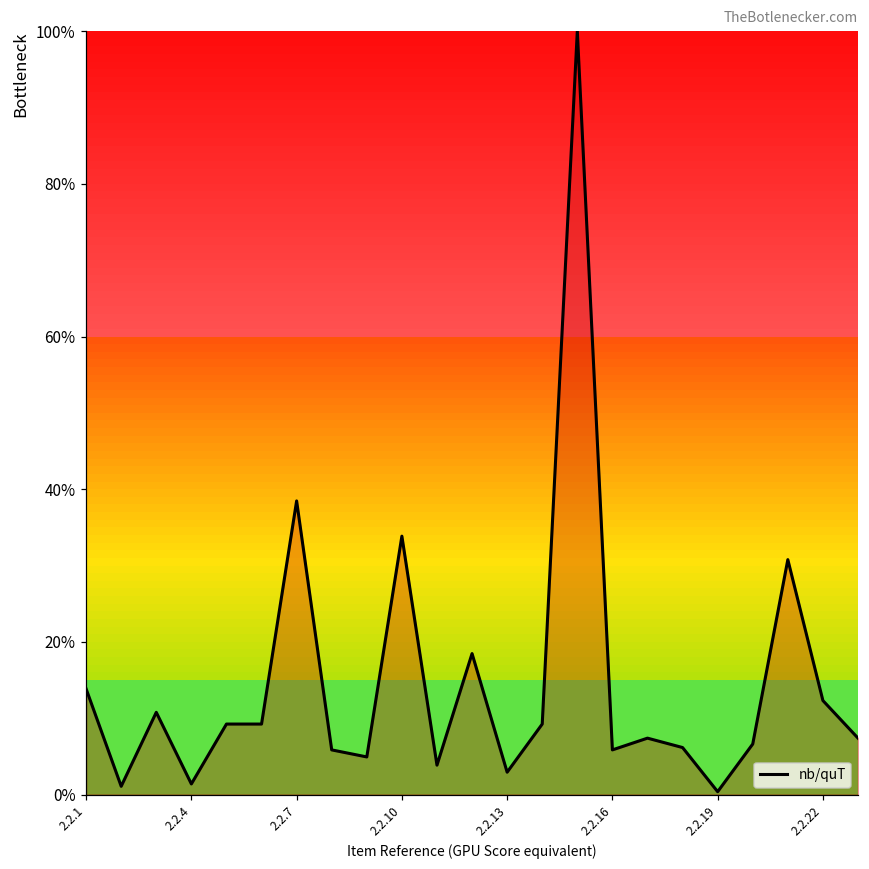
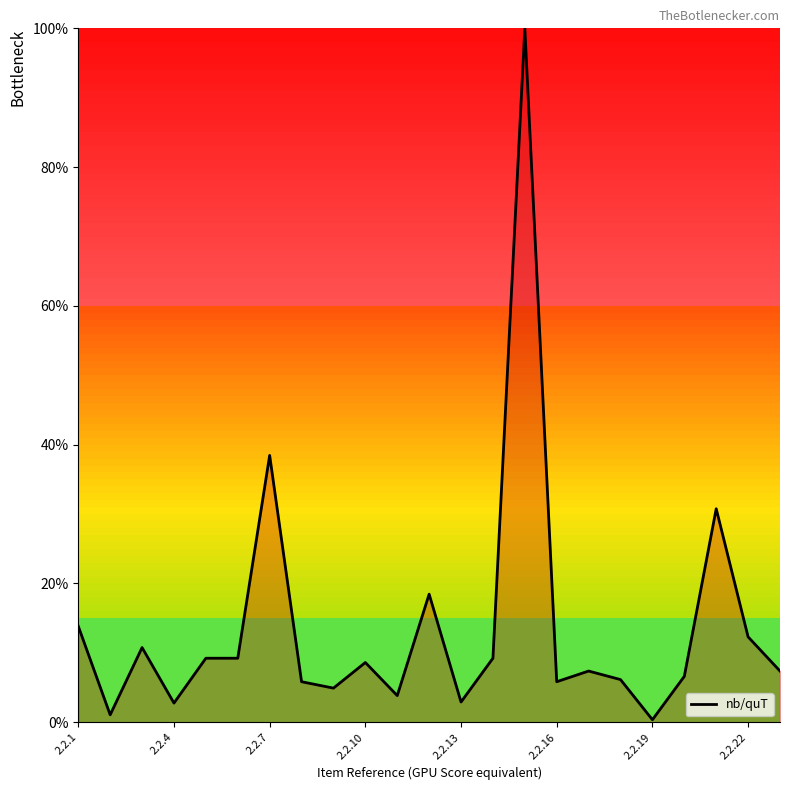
2.2.4: 1% -> 3%
2.2.10: 34% -> 9%
